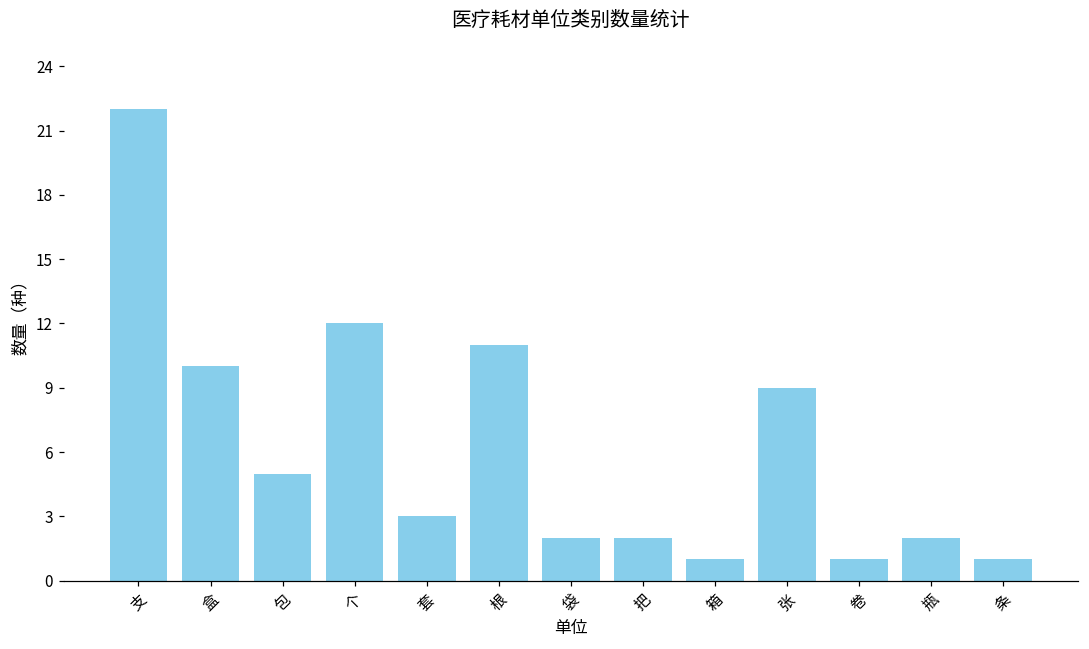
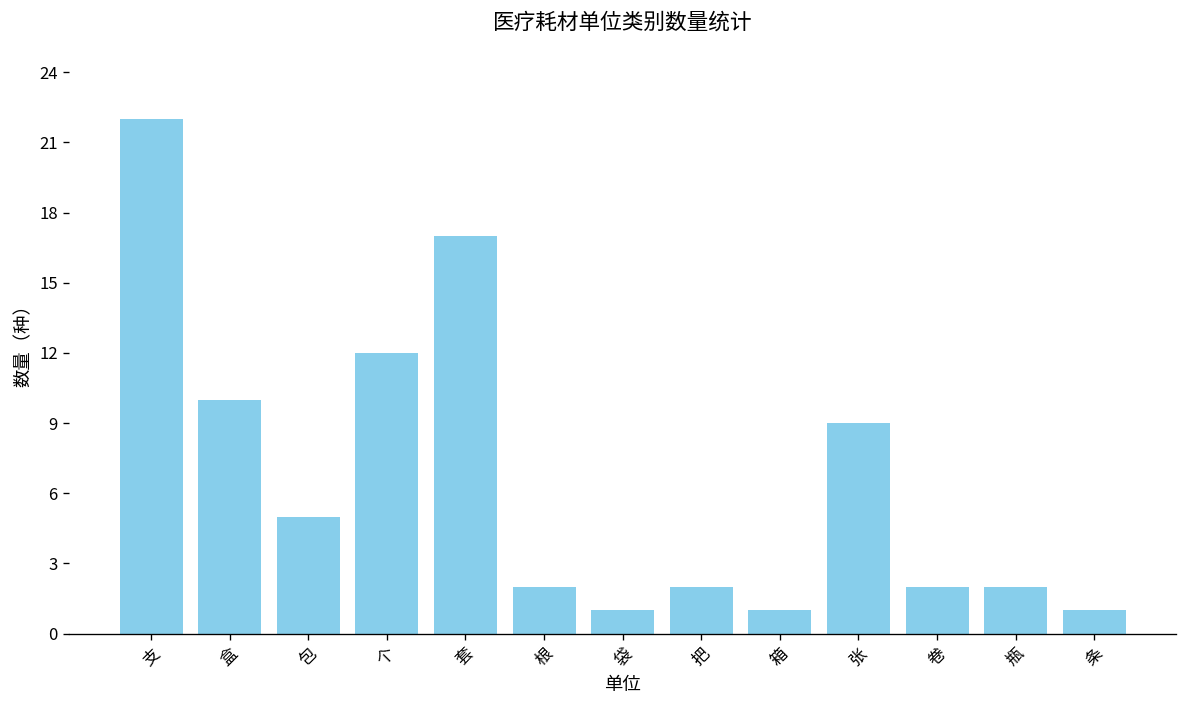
套: 3 -> 17
根: 11 -> 2
袋: 2 -> 1
卷: 1 -> 2
